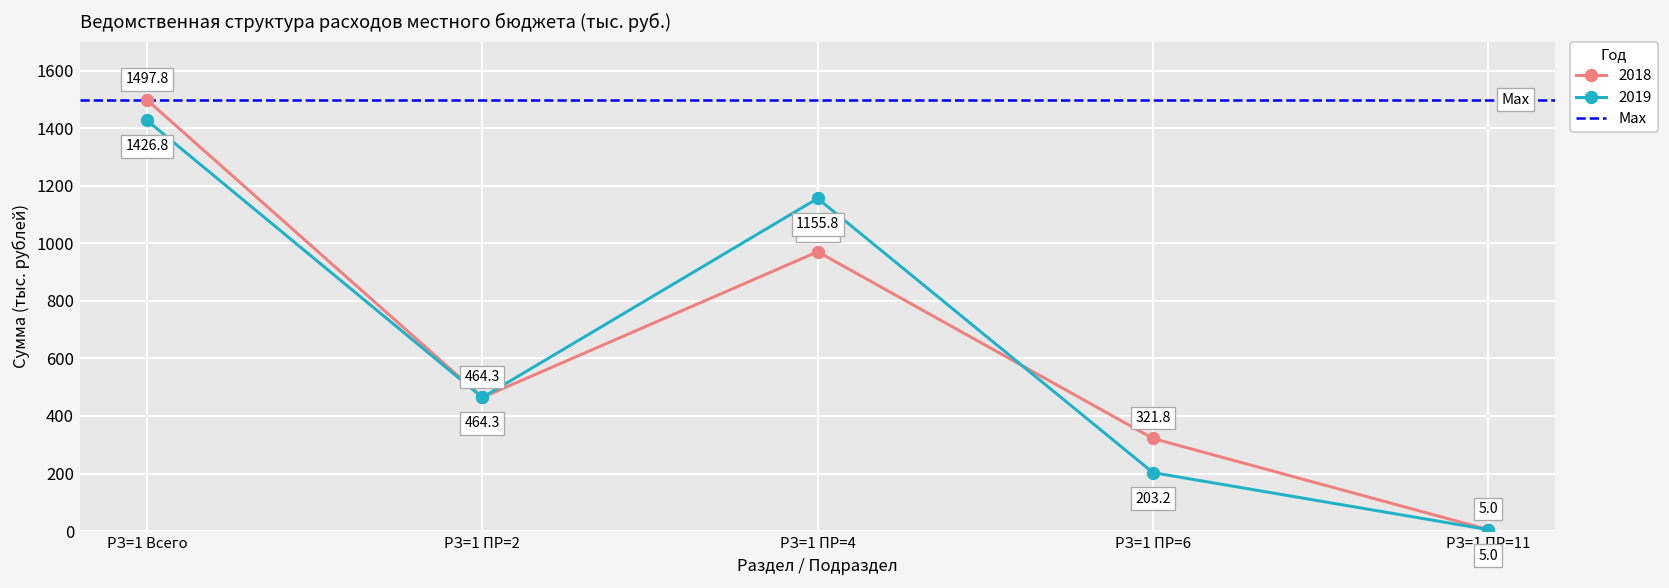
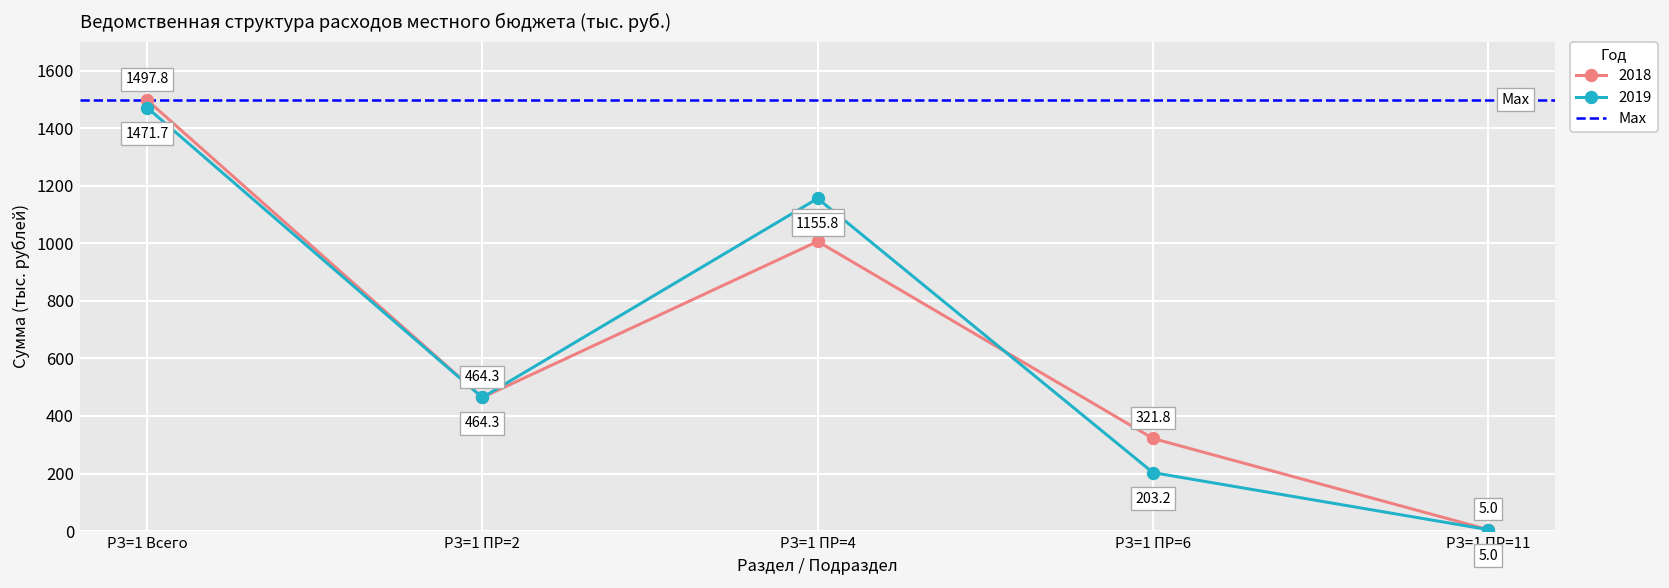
2019, РЗ=1 Всего: 1426.8 -> 1471.7
2018, РЗ=1 ПР=4: 970.5 -> 1006.5
